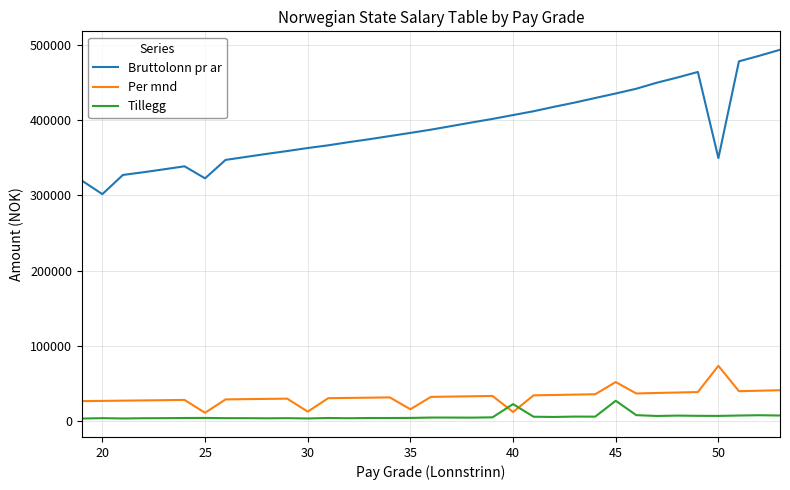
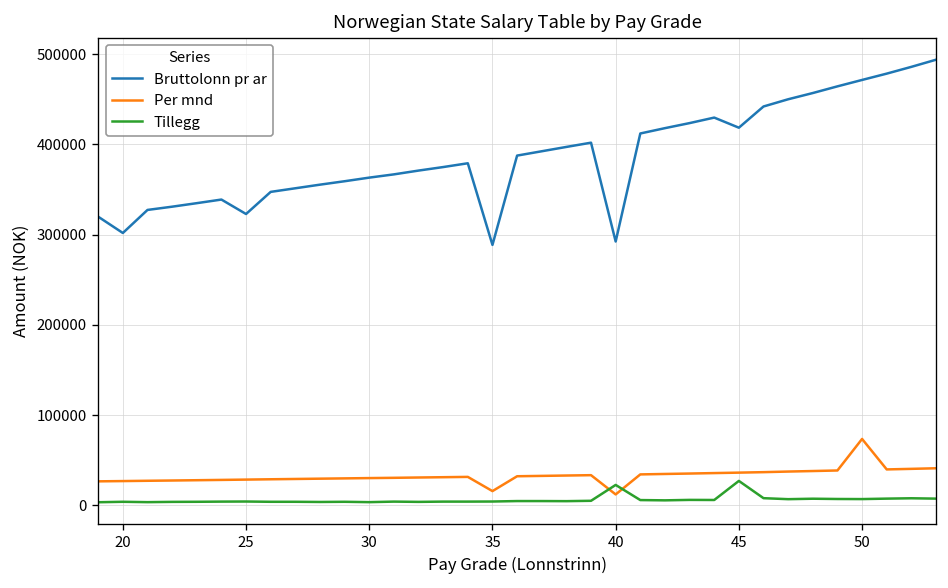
Per mnd, 25: 10000 -> 30000
Per mnd, 30: 10000 -> 30000
Bruttolonn pr ar, 35: 380000 -> 290000
Bruttolonn pr ar, 40: 410000 -> 290000
Bruttolonn pr ar, 45: 440000 -> 420000
Per mnd, 45: 50000 -> 40000
Bruttolonn pr ar, 50: 350000 -> 470000
